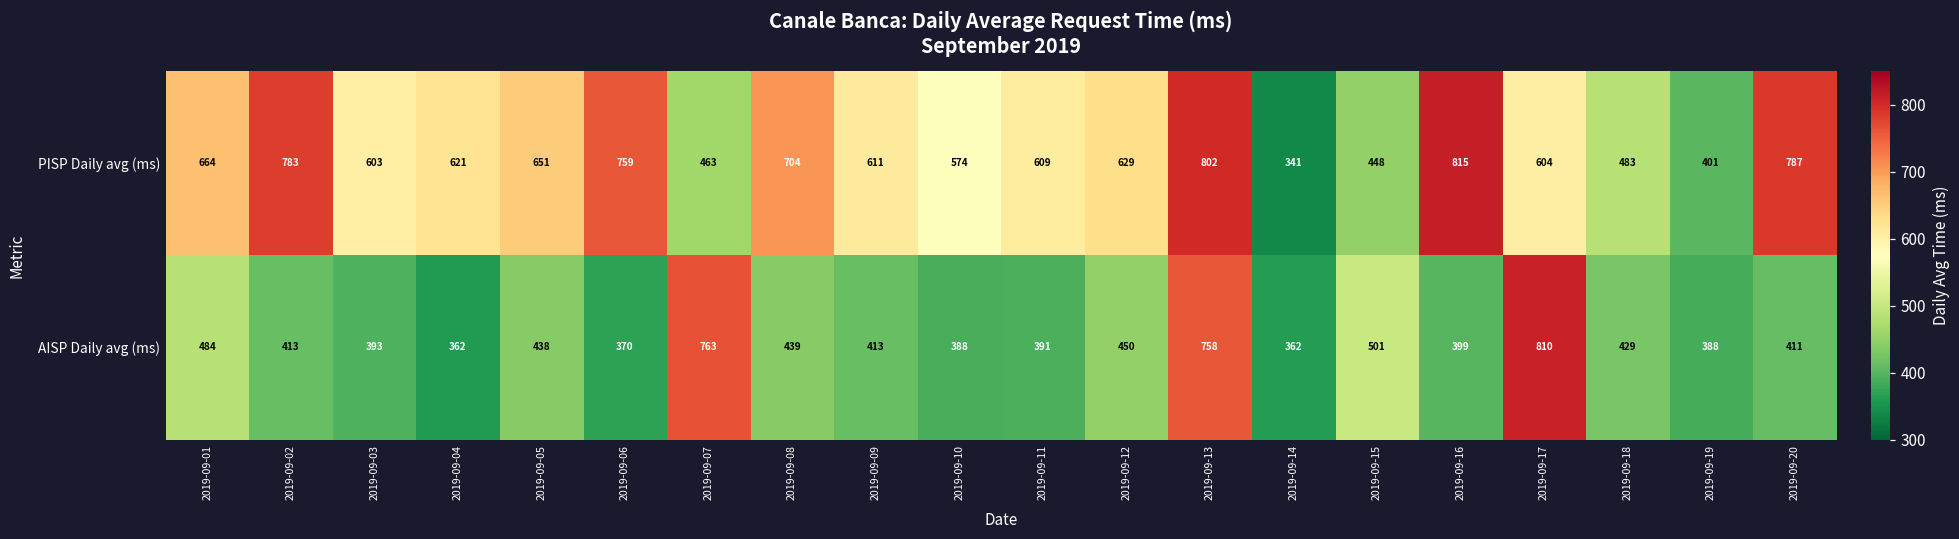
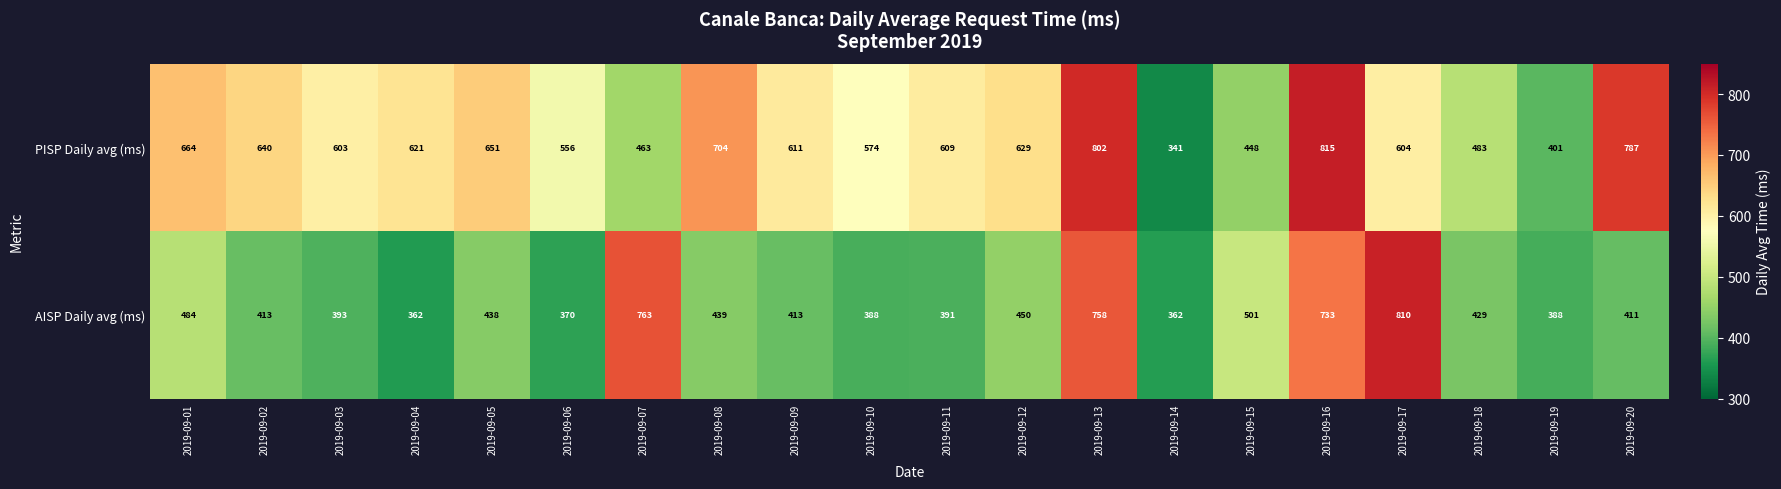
PISP Daily avg (ms), 2019-09-02: 783 -> 640
PISP Daily avg (ms), 2019-09-06: 759 -> 556
AISP Daily avg (ms), 2019-09-16: 399 -> 733
